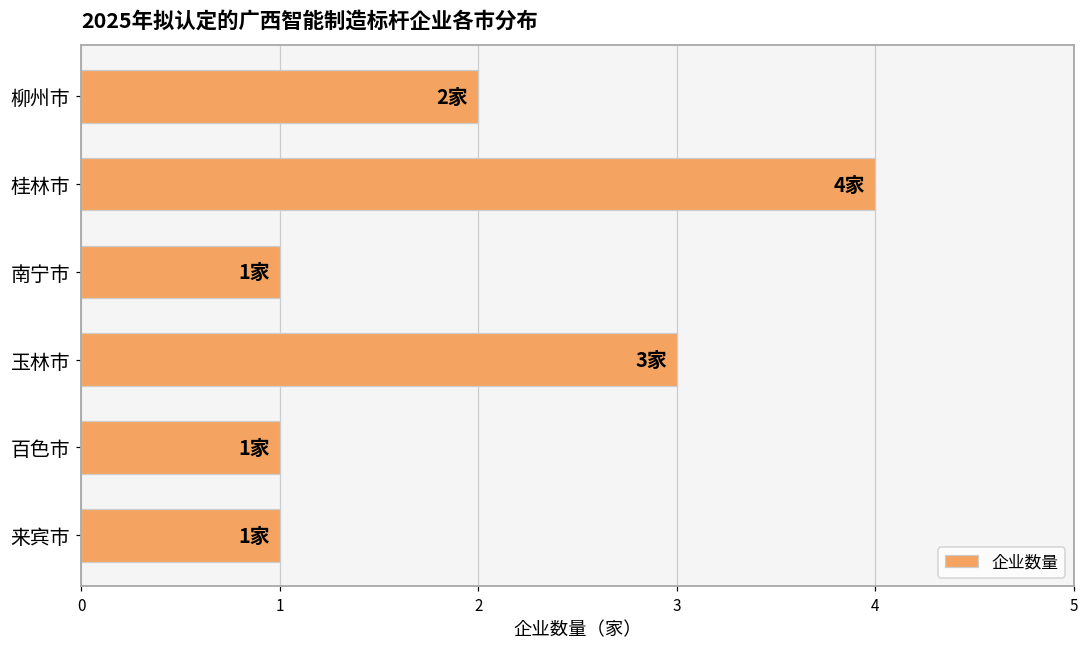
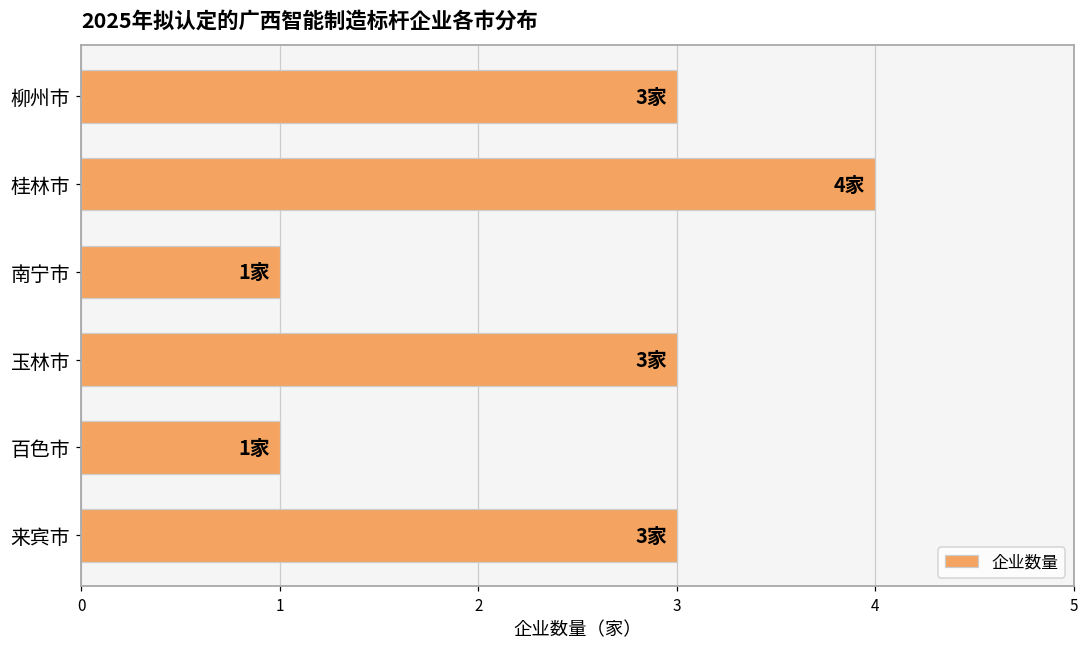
柳州市: 2家 -> 3家
来宾市: 1家 -> 3家
